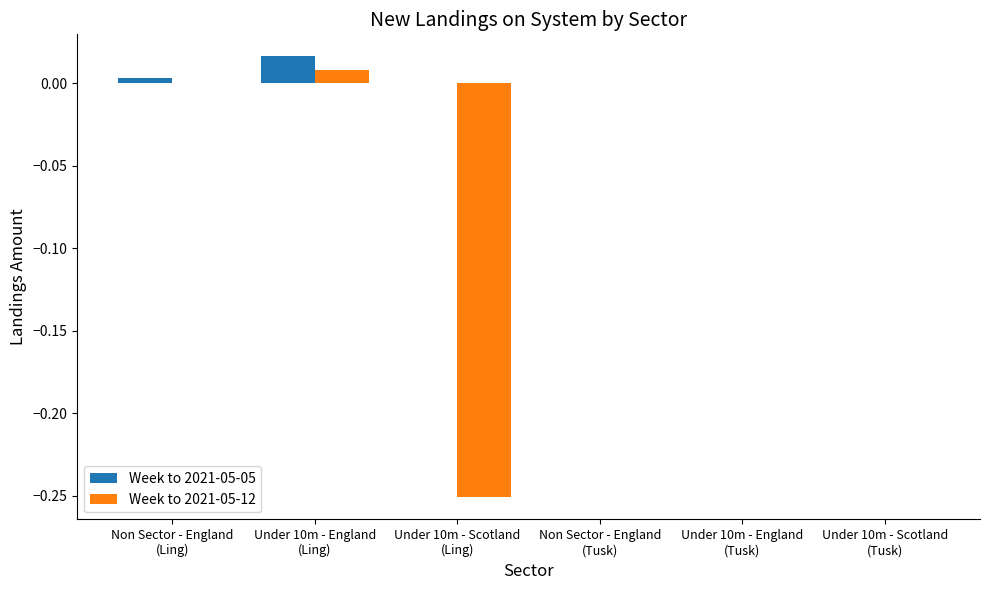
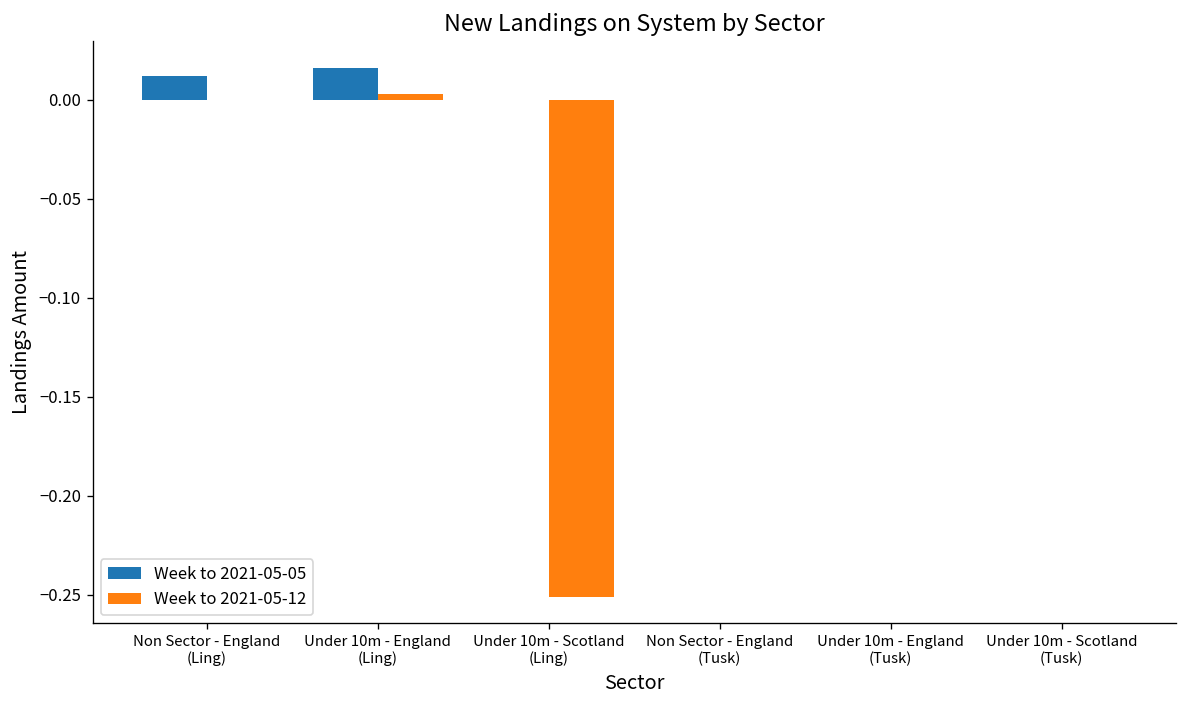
Week to 2021-05-05, Non Sector - England (Ling): 0.003 -> 0.012
Week to 2021-05-12, Under 10m - England (Ling): 0.008 -> 0.003
